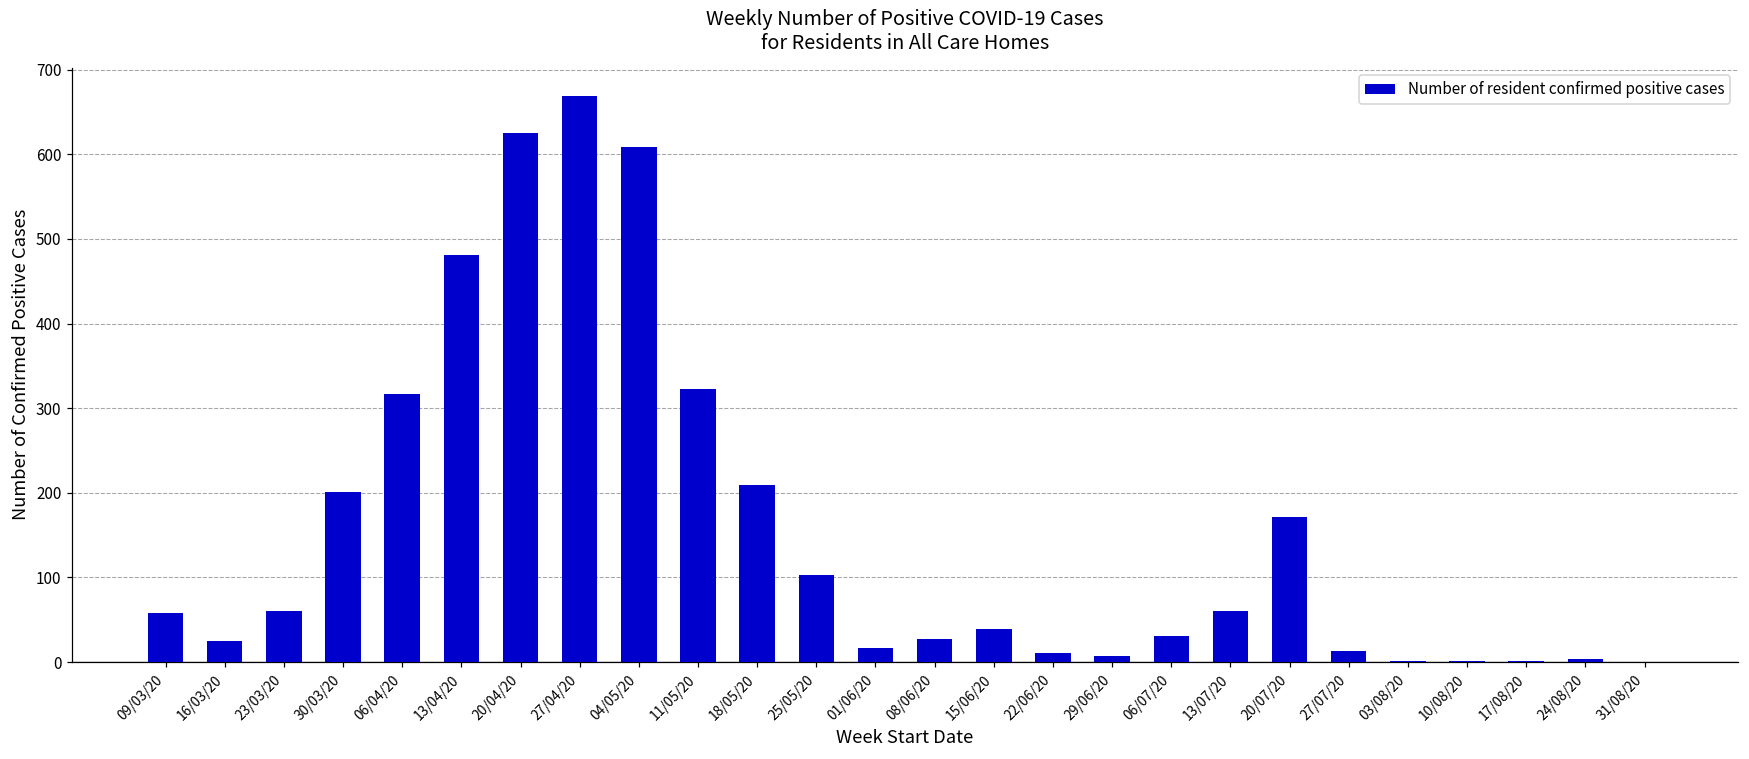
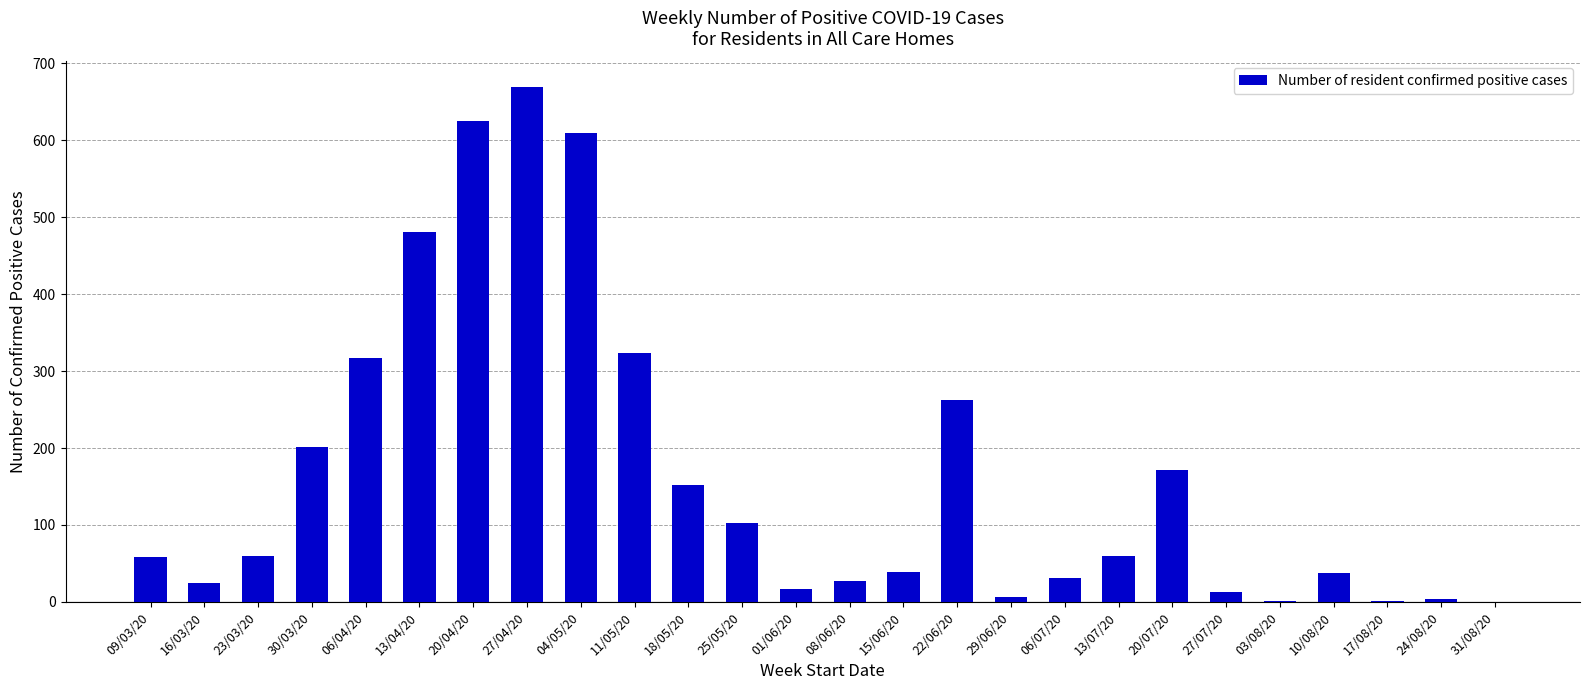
18/05/20: 210 -> 150
22/06/20: 10 -> 260
10/08/20: 0 -> 40
